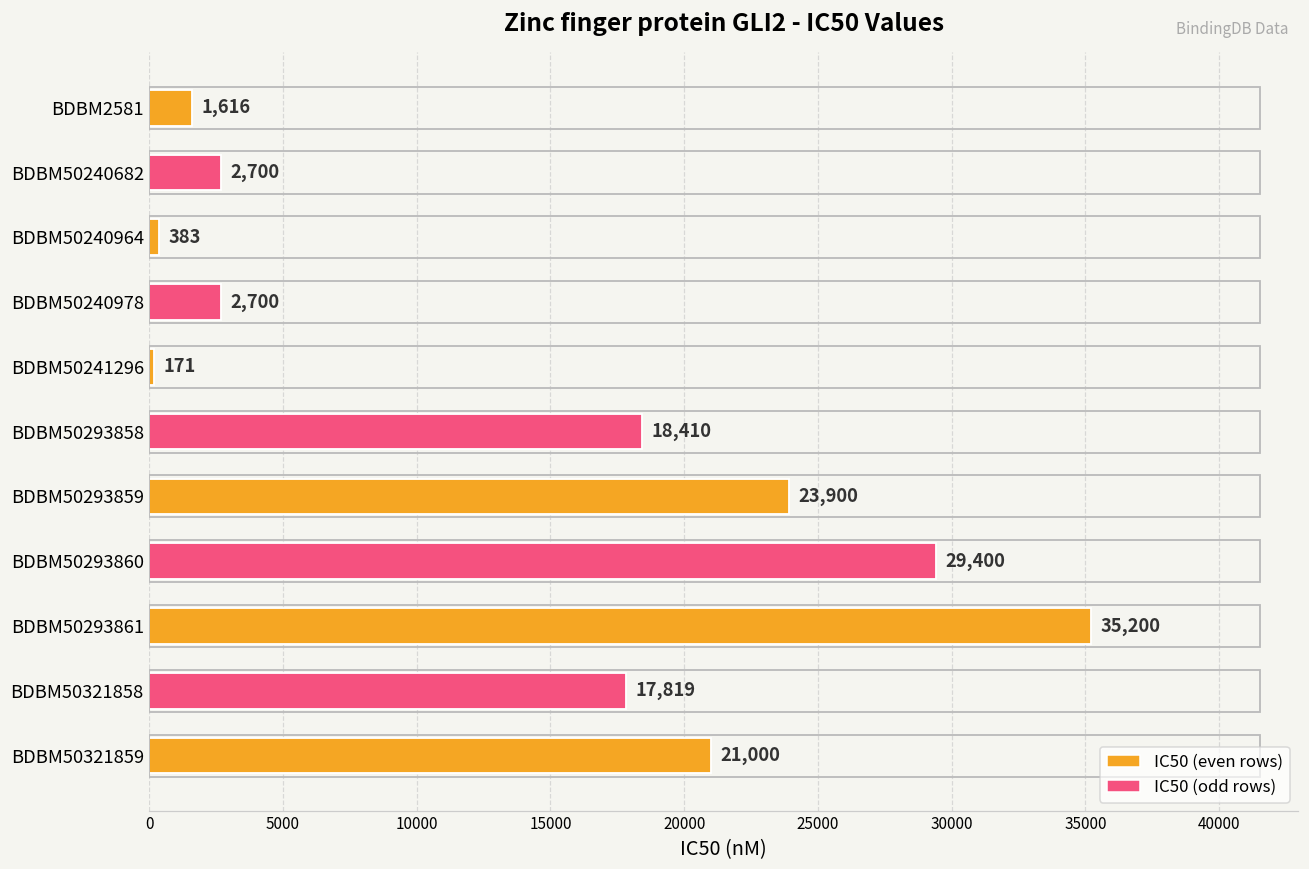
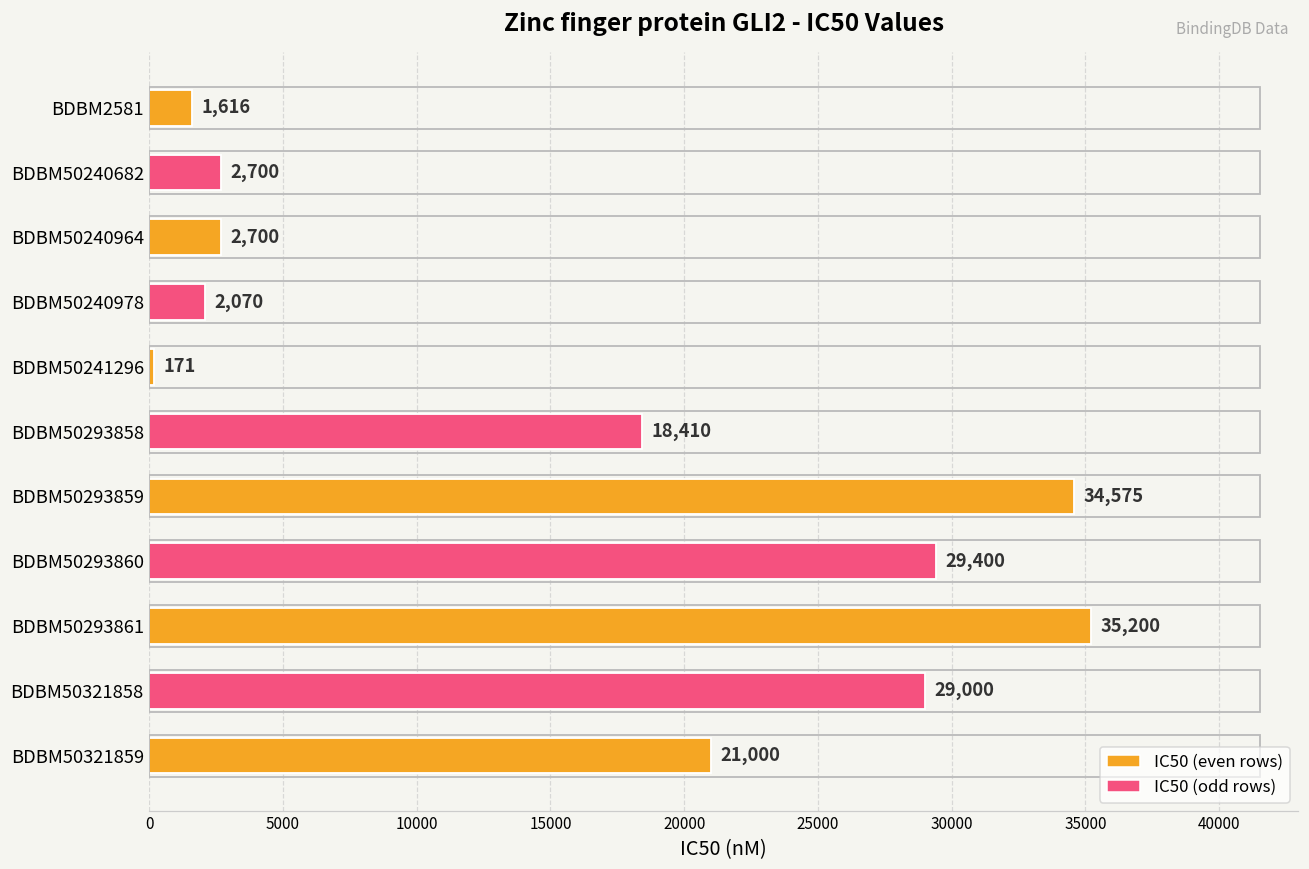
BDBM50240964: 383 -> 2,700
BDBM50240978: 2,700 -> 2,070
BDBM50293859: 23,900 -> 34,575
BDBM50321858: 17,819 -> 29,000
